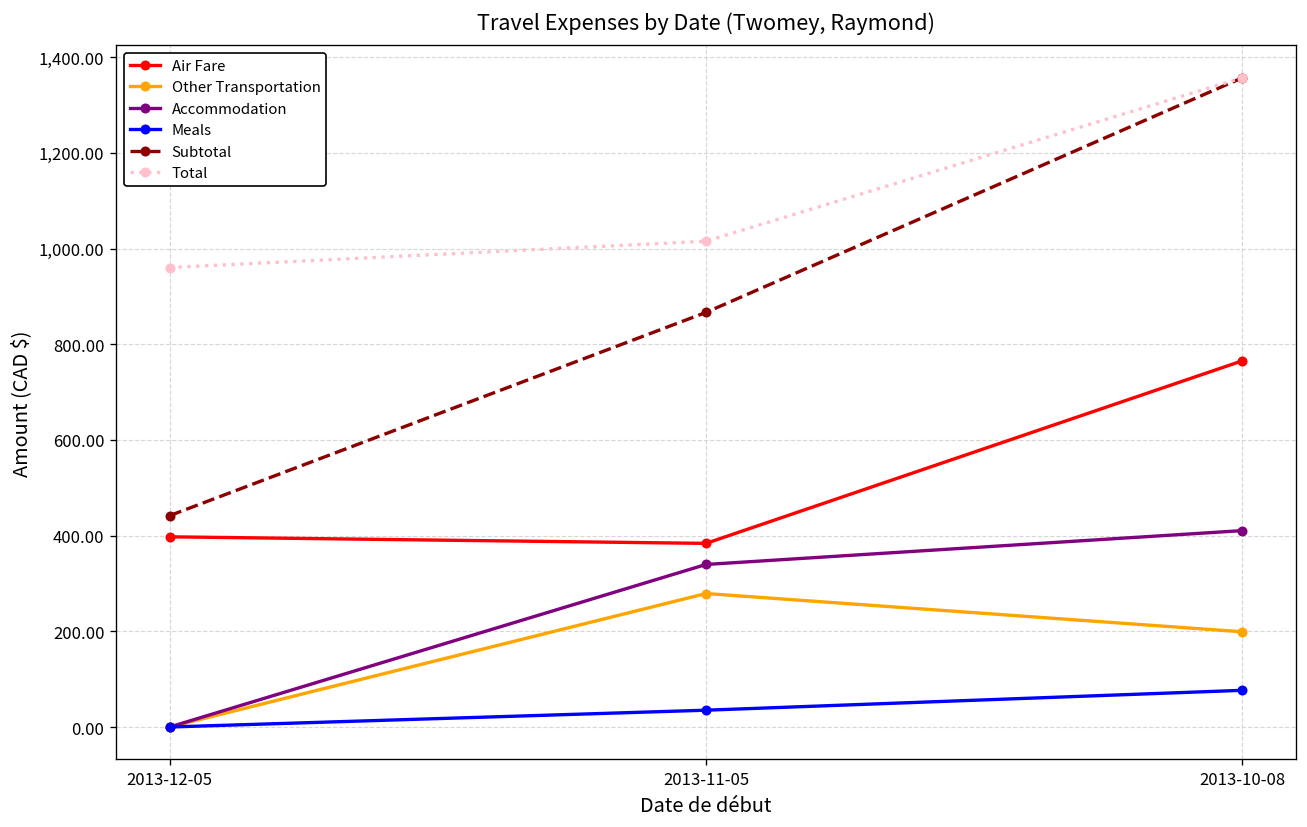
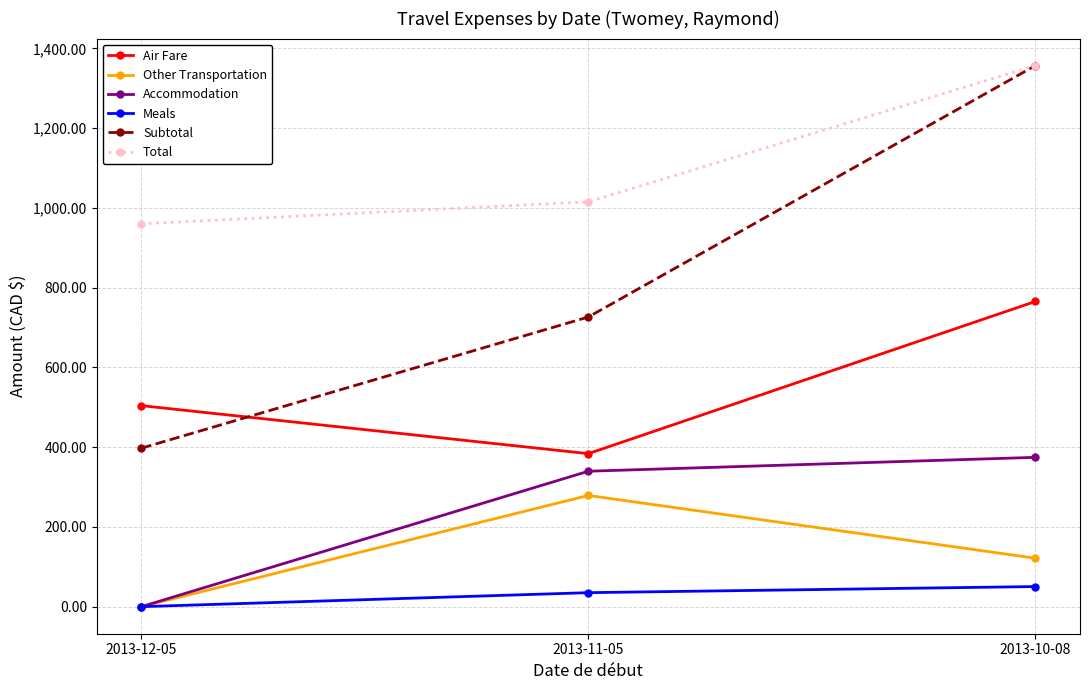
Air Fare, 2013-12-05: 400 -> 500
Subtotal, 2013-12-05: 440 -> 400
Subtotal, 2013-11-05: 870 -> 730
Other Transportation, 2013-10-08: 200 -> 120
Accommodation, 2013-10-08: 410 -> 370
Meals, 2013-10-08: 80 -> 50
